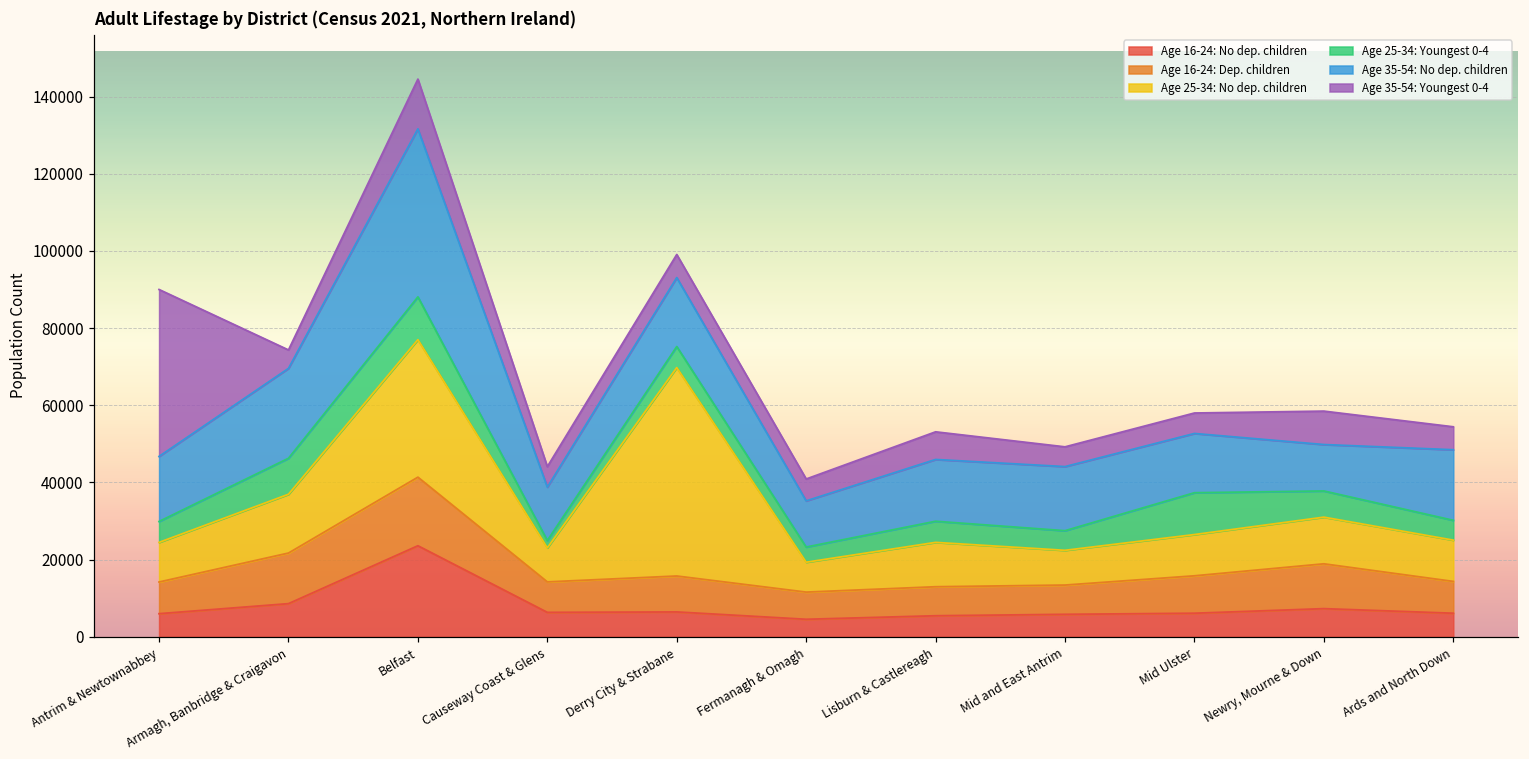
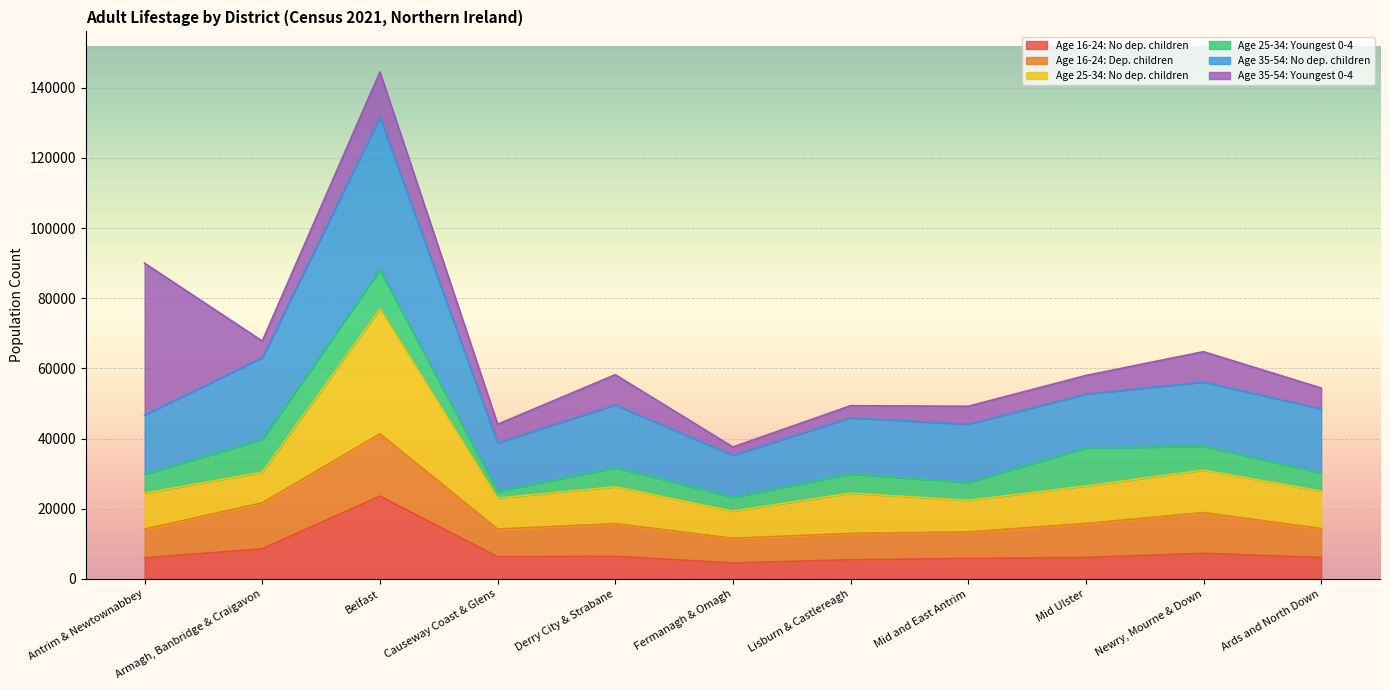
Age 25-34: No dep. children, Armagh, Banbridge & Craigavon: 15000 -> 9000
Age 25-34: No dep. children, Derry City & Strabane: 54000 -> 11000
Age 35-54: Youngest 0-4, Derry City & Strabane: 6000 -> 9000
Age 35-54: Youngest 0-4, Fermanagh & Omagh: 6000 -> 2000
Age 35-54: Youngest 0-4, Lisburn & Castlereagh: 7000 -> 3000
Age 35-54: No dep. children, Newry, Mourne & Down: 12000 -> 18000
